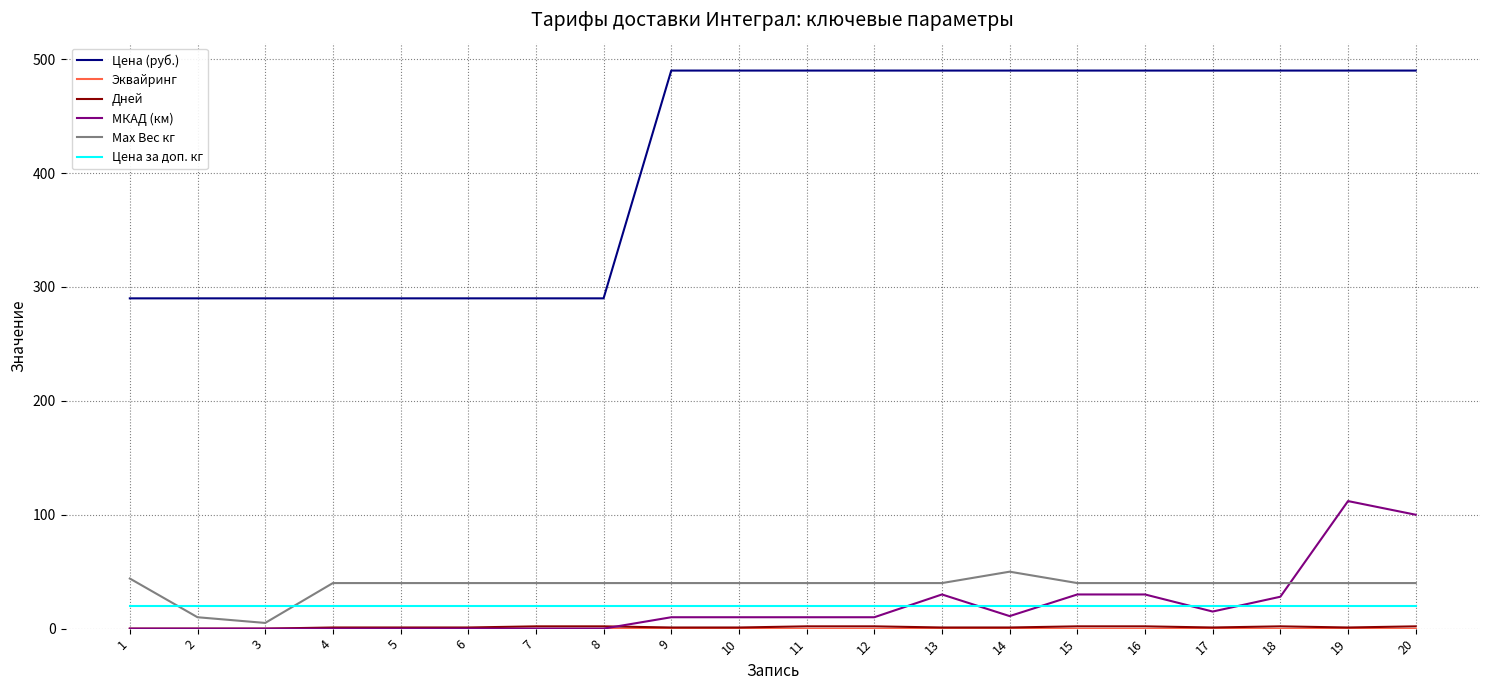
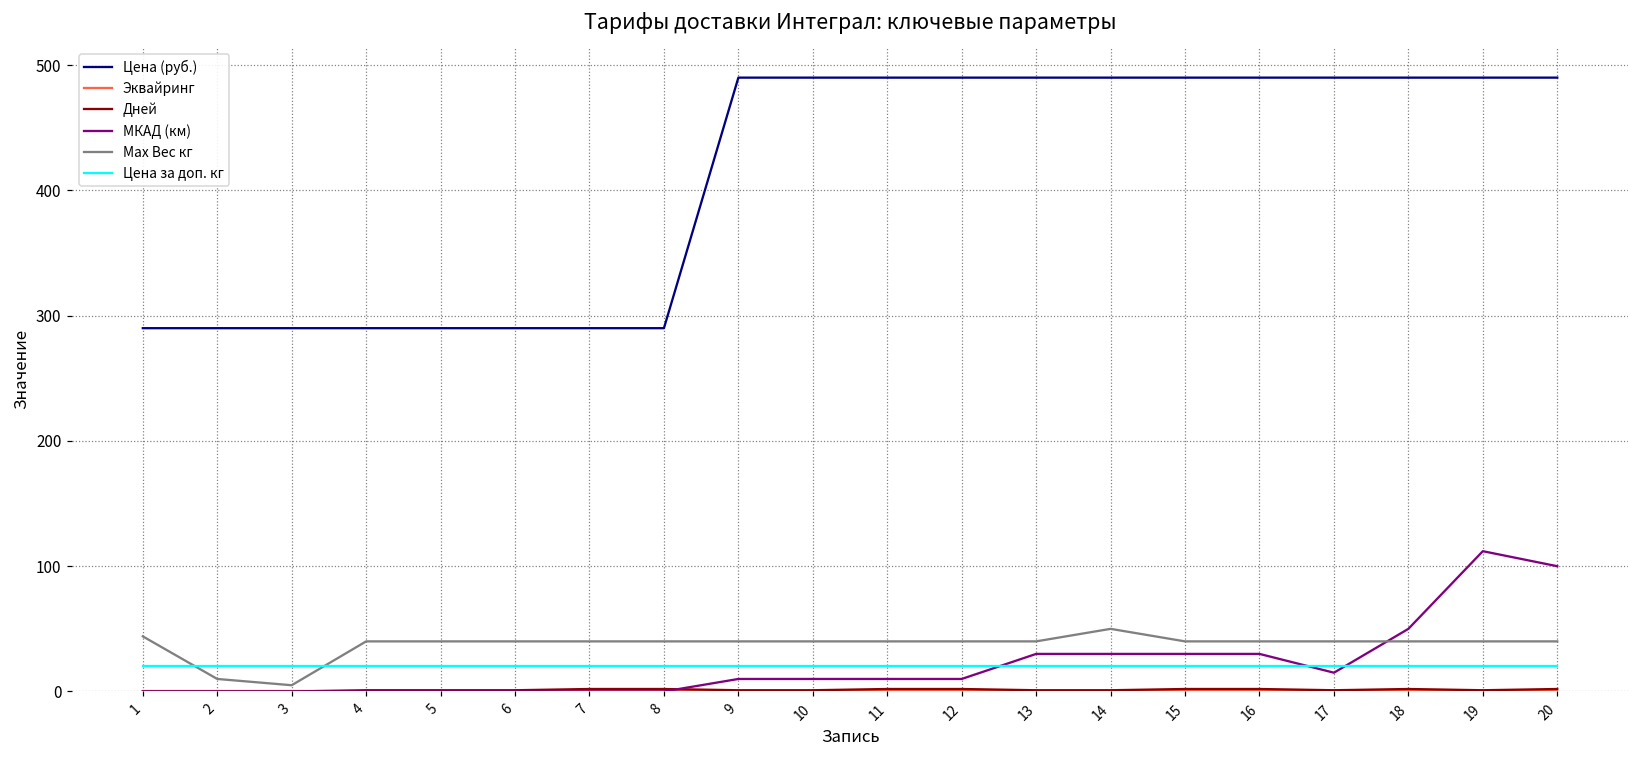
МКАД (км), 14: 11 -> 30
МКАД (км), 18: 28 -> 50
